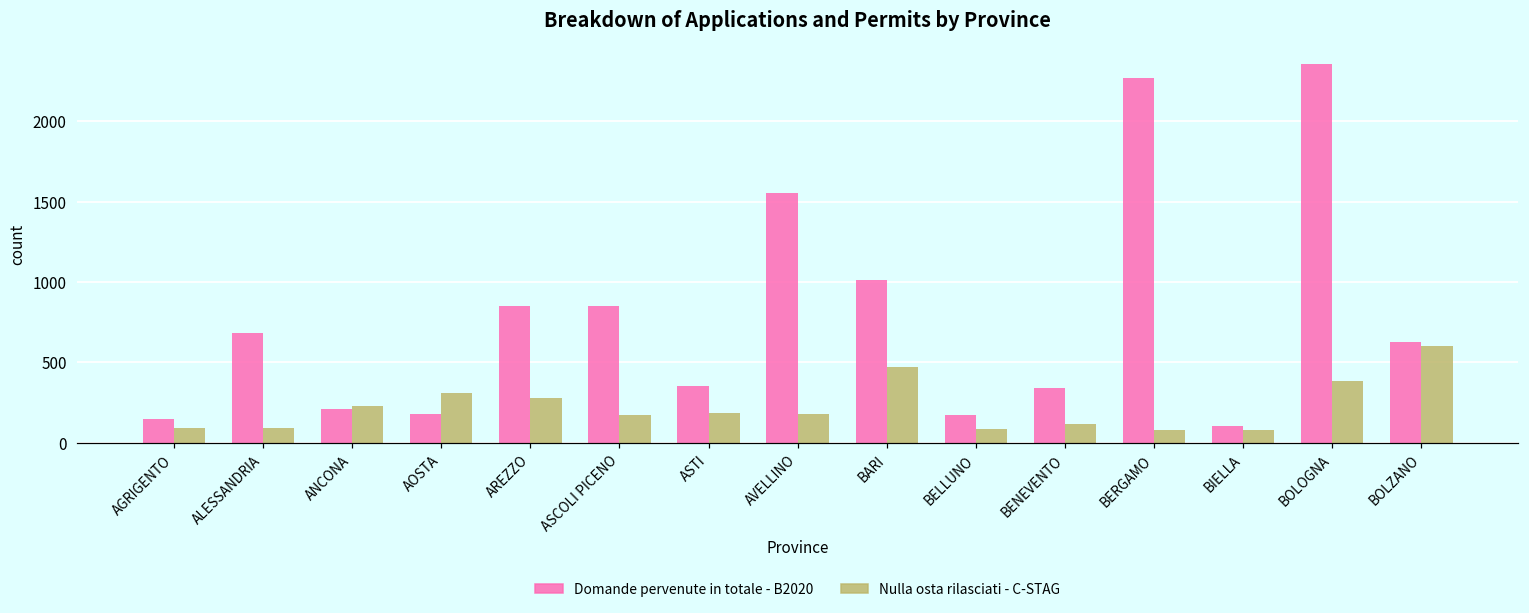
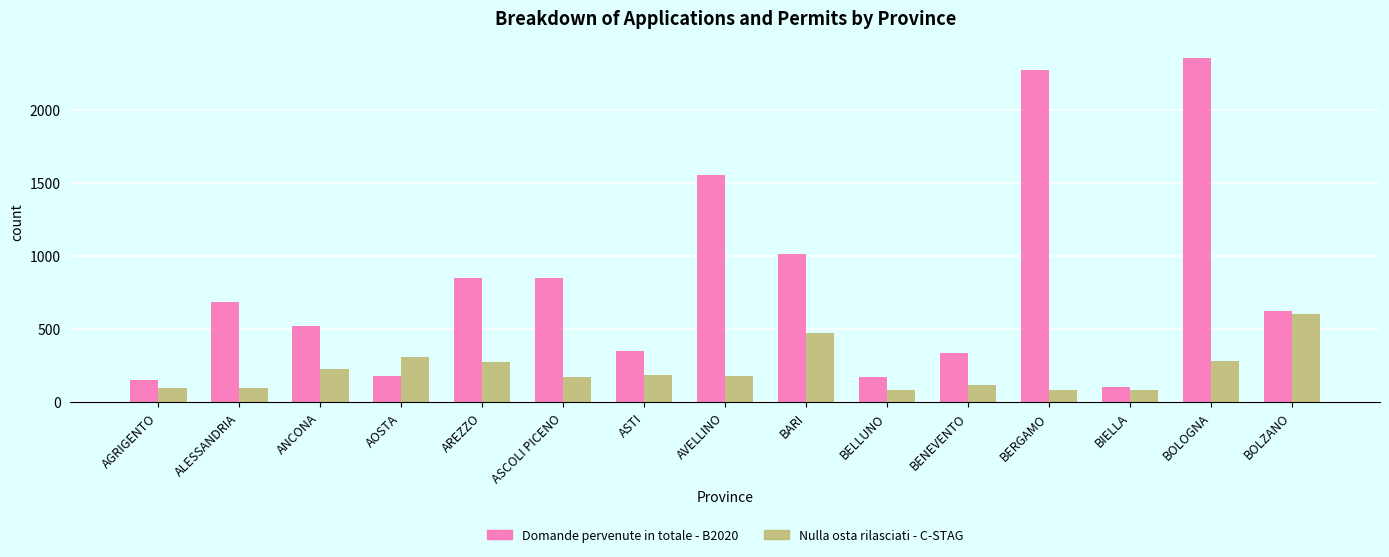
Domande pervenute in totale - B2020, ANCONA: 210 -> 520
Nulla osta rilasciati - C-STAG, BOLOGNA: 390 -> 280
